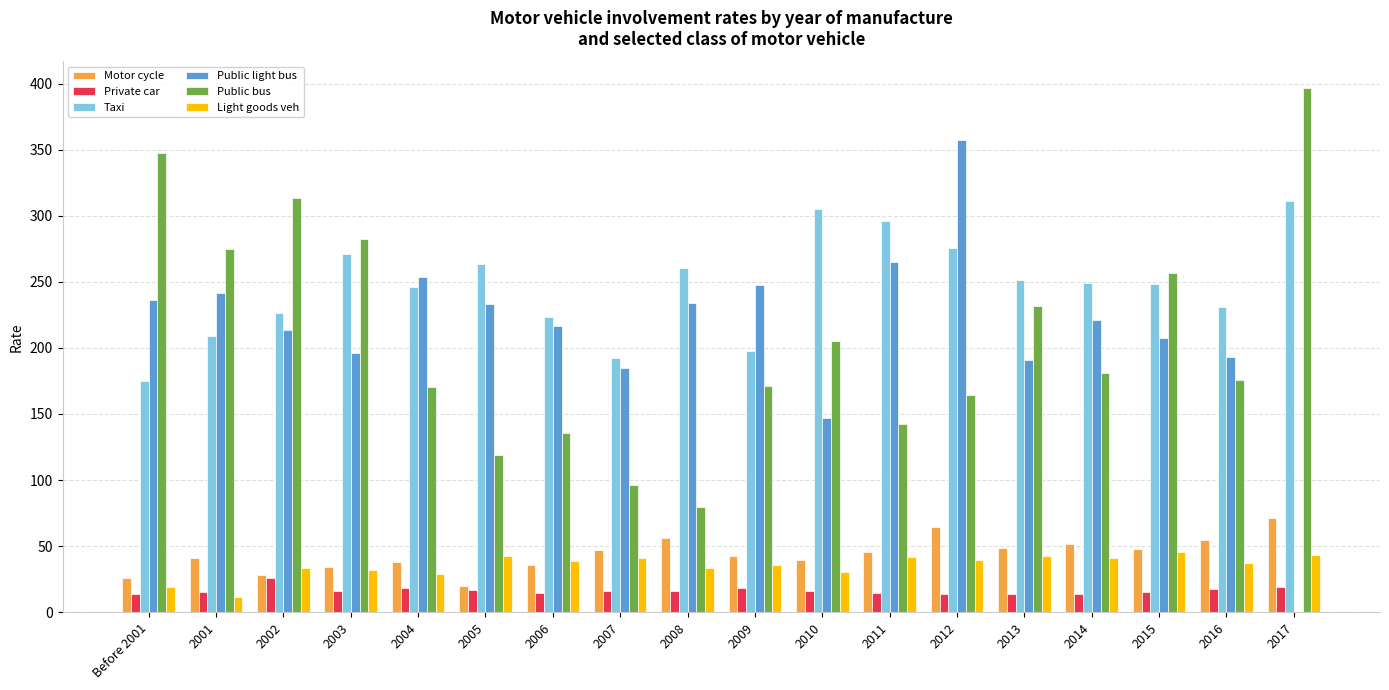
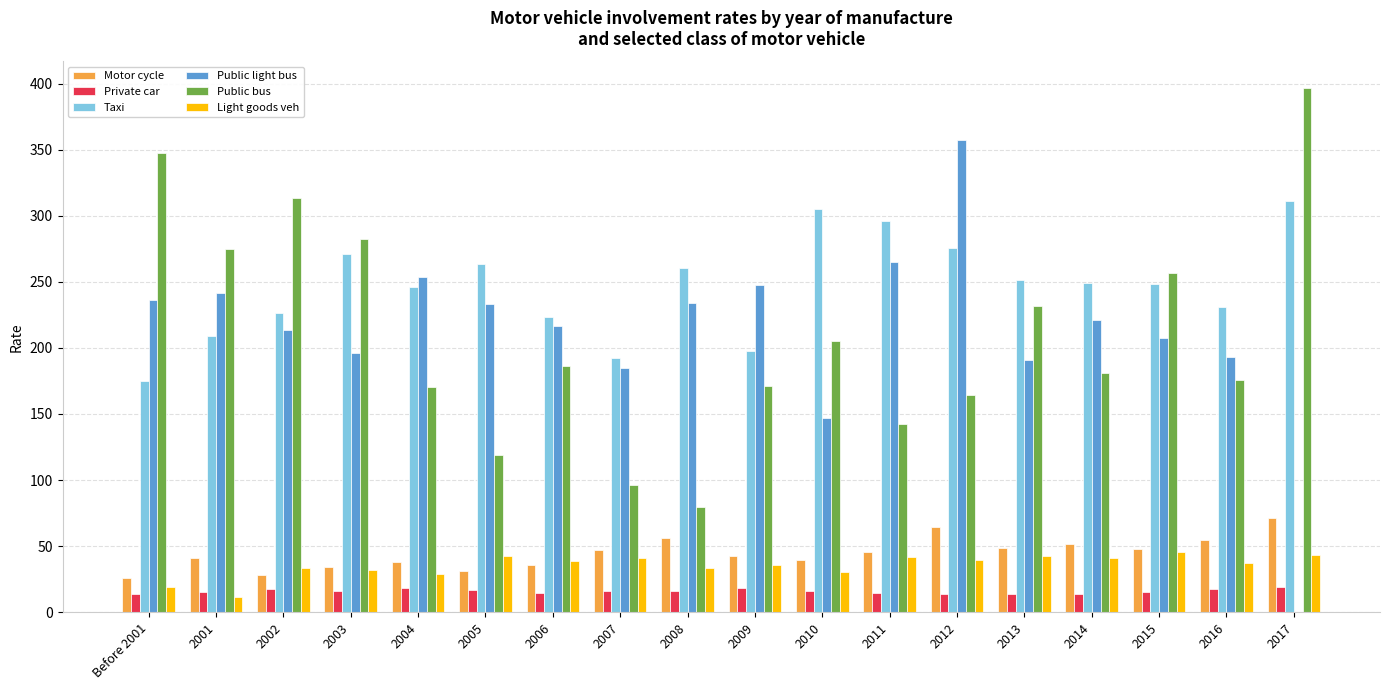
Private car, 2002: 26 -> 17
Motor cycle, 2005: 20 -> 31
Public bus, 2006: 135 -> 186
